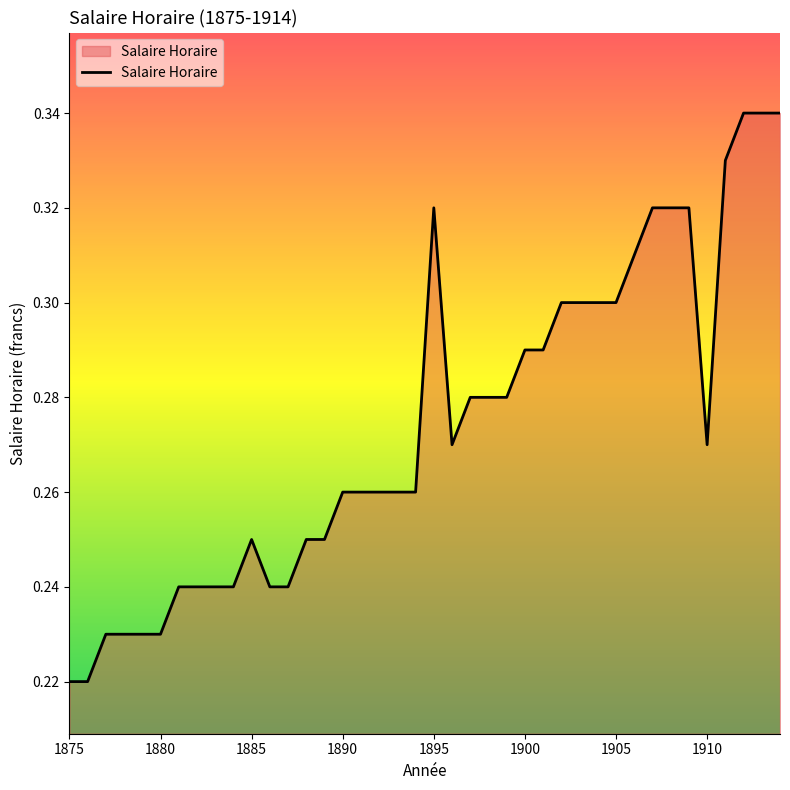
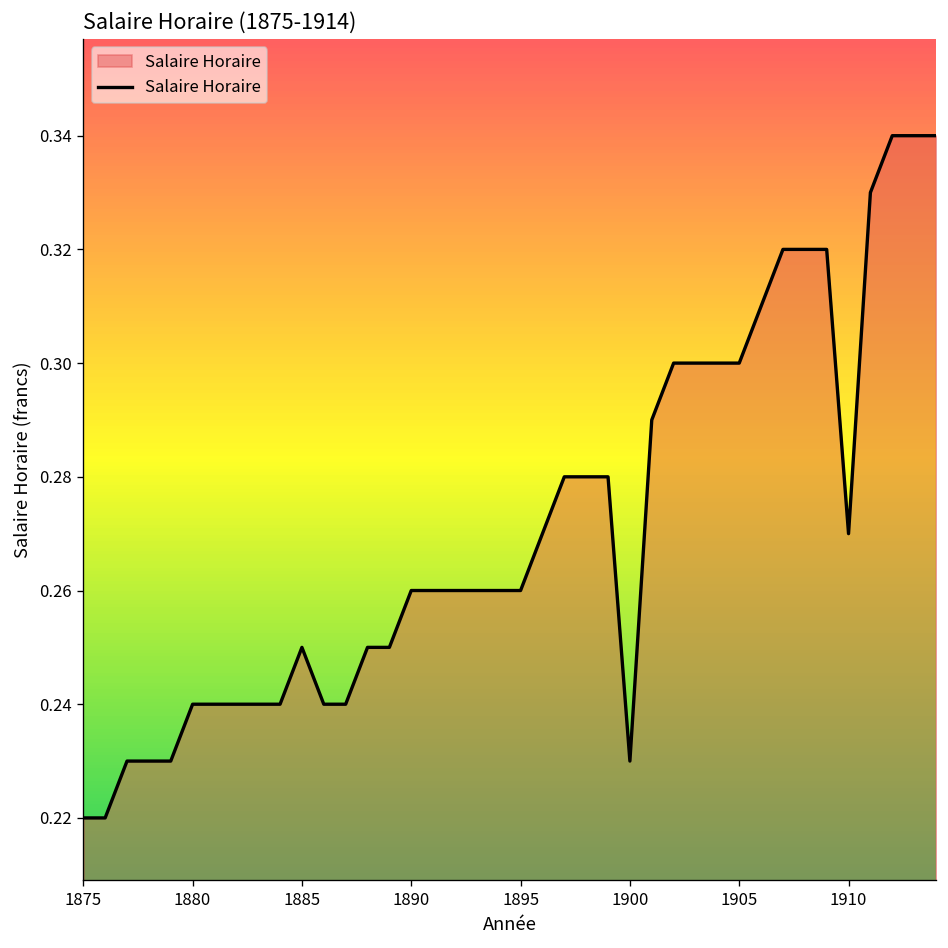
1880: 0.23 -> 0.24
1895: 0.32 -> 0.26
1900: 0.29 -> 0.23
